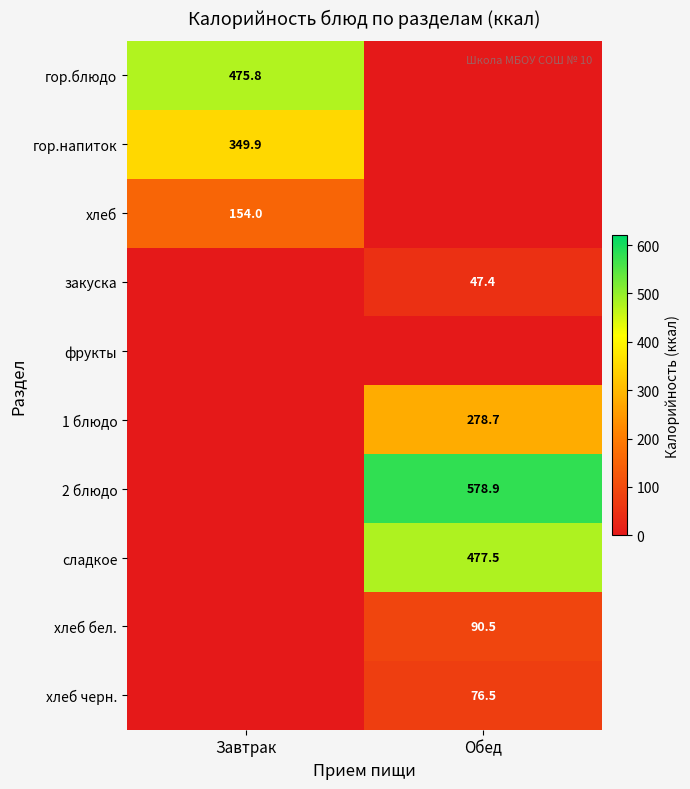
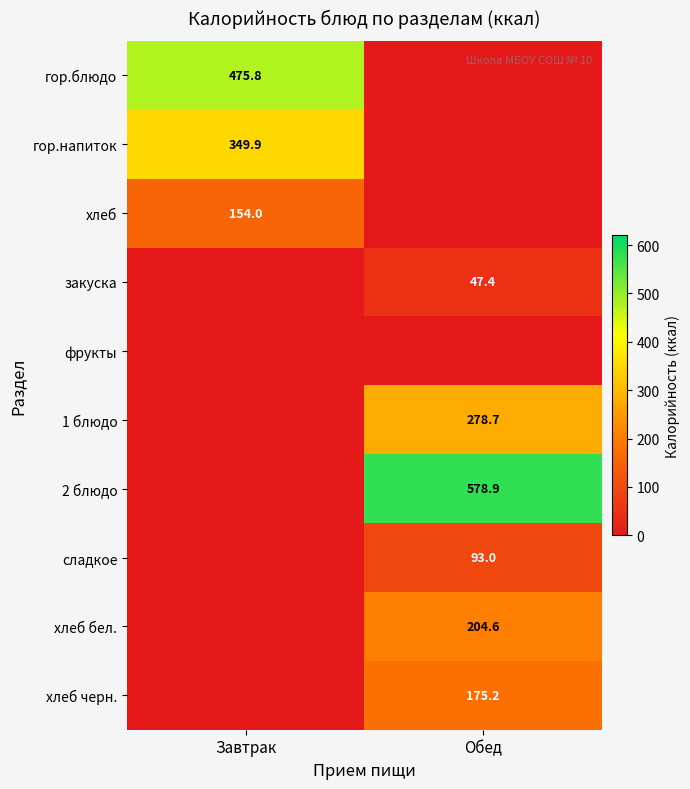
сладкое, Обед: 477.5 -> 93.0
хлеб бел., Обед: 90.5 -> 204.6
хлеб черн., Обед: 76.5 -> 175.2
